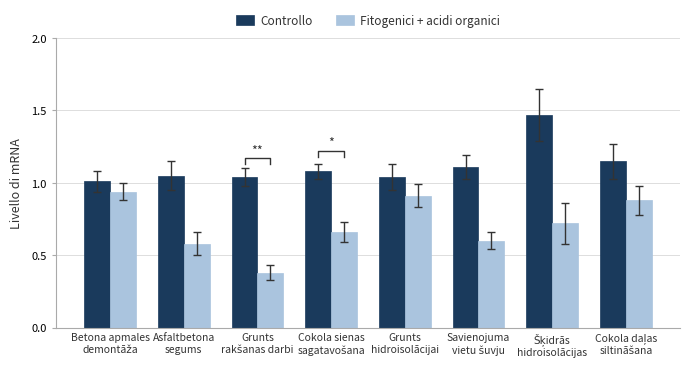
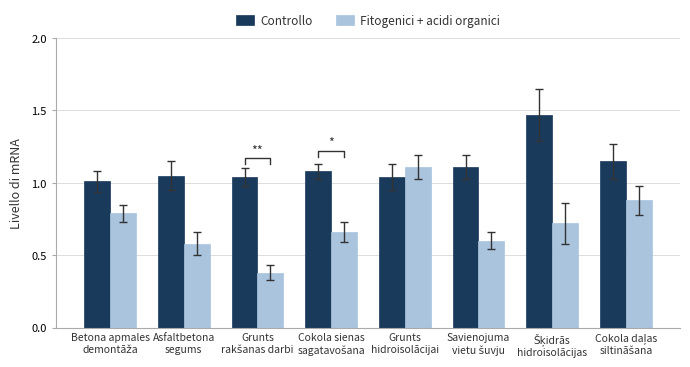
Fitogenici + acidi organici, Betona apmales demontāža: 0.94 -> 0.79
Fitogenici + acidi organici, Grunts hidroisolācijai: 0.91 -> 1.11
